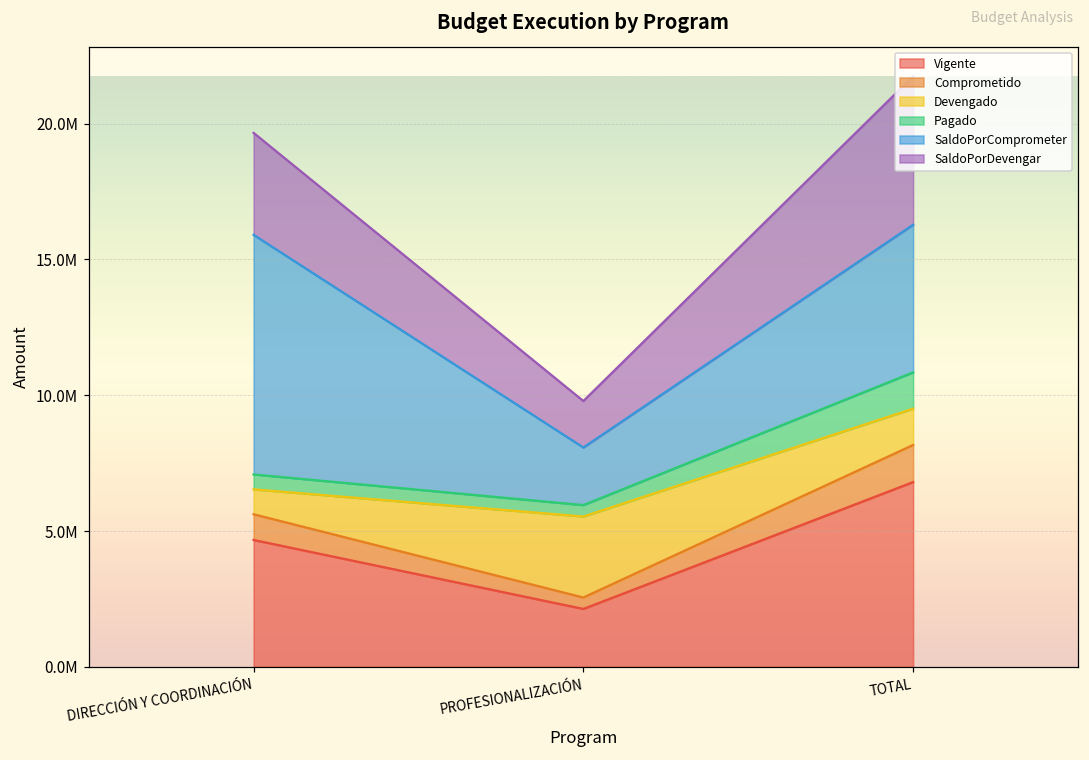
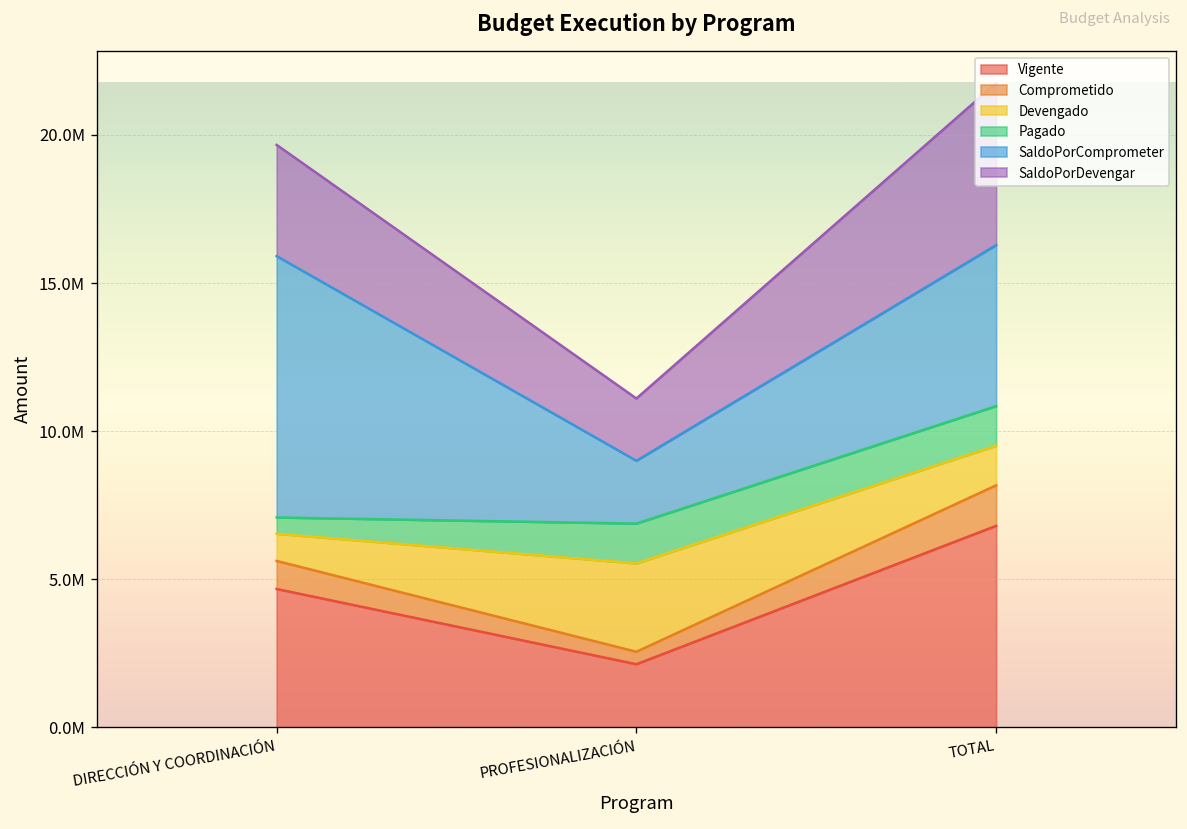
Pagado, PROFESIONALIZACIÓN: 400000 -> 1300000
SaldoPorDevengar, PROFESIONALIZACIÓN: 1700000 -> 2100000
